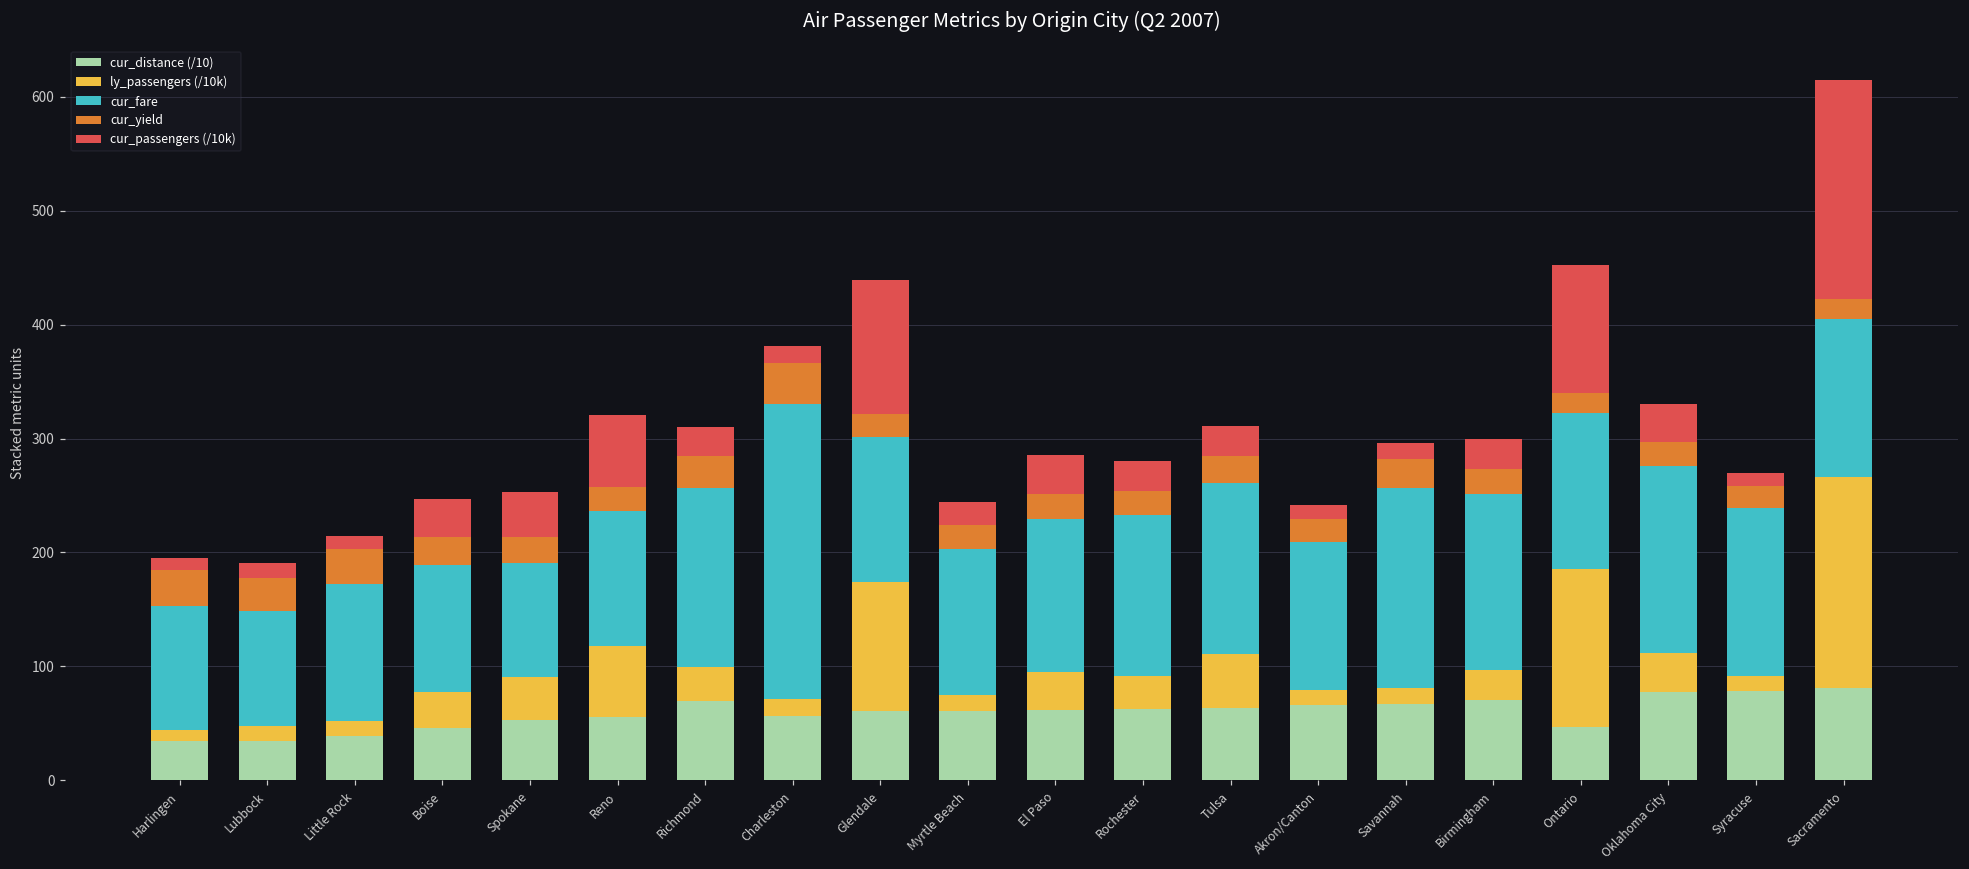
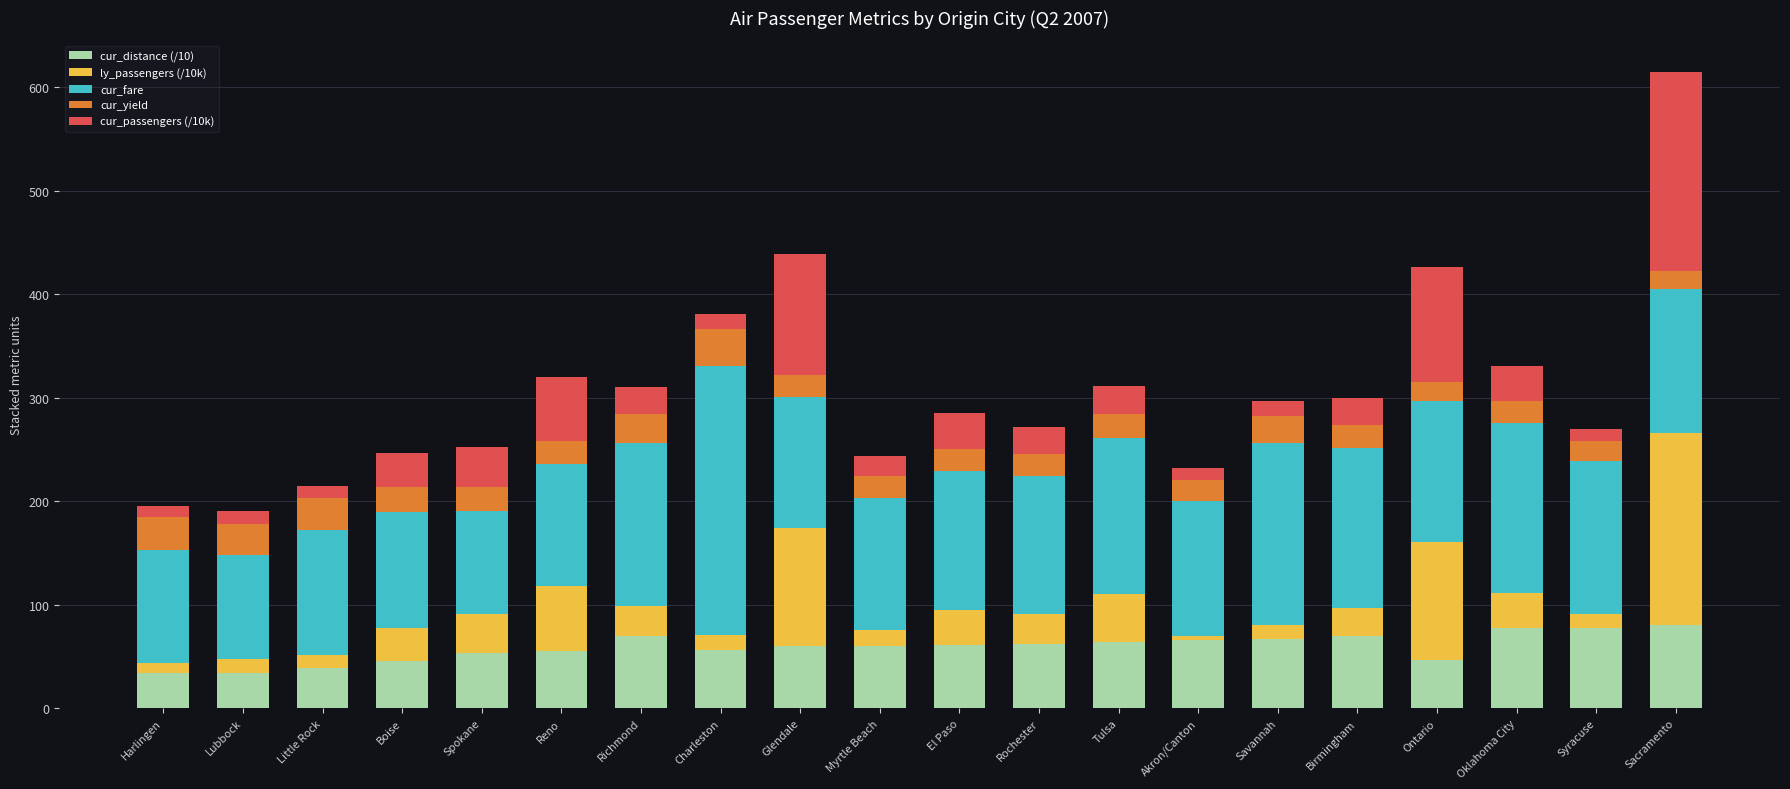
cur_fare, Rochester: 142 -> 133
ly_passengers (/10k), Akron/Canton: 14 -> 4
ly_passengers (/10k), Ontario: 139 -> 114
